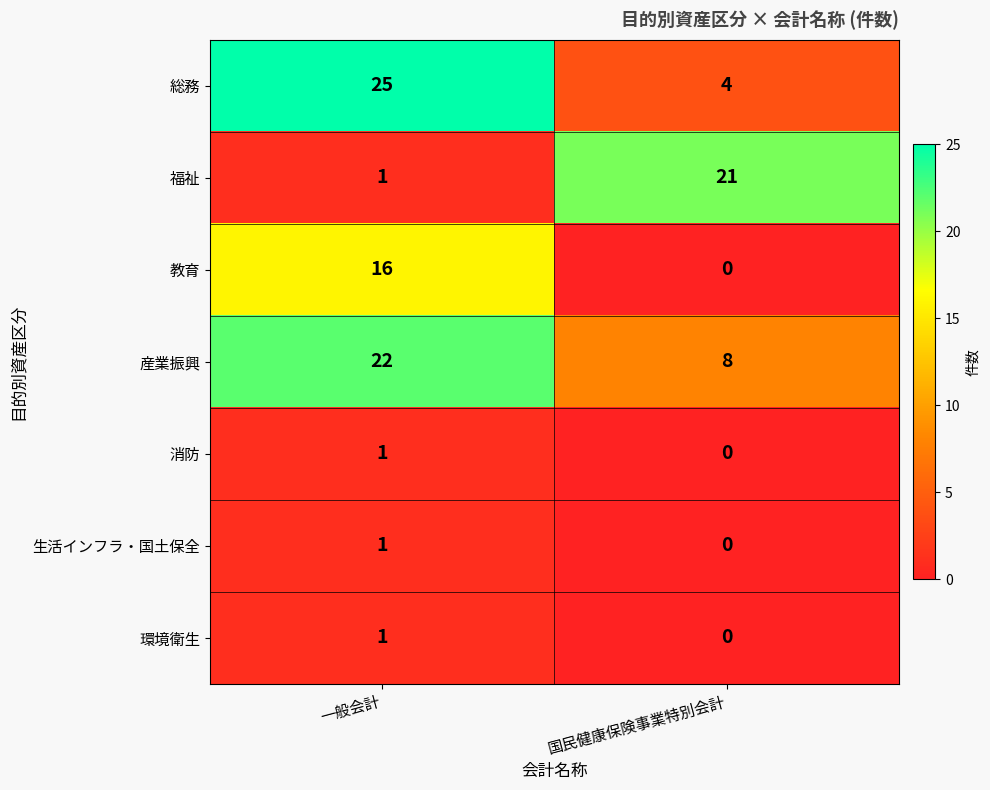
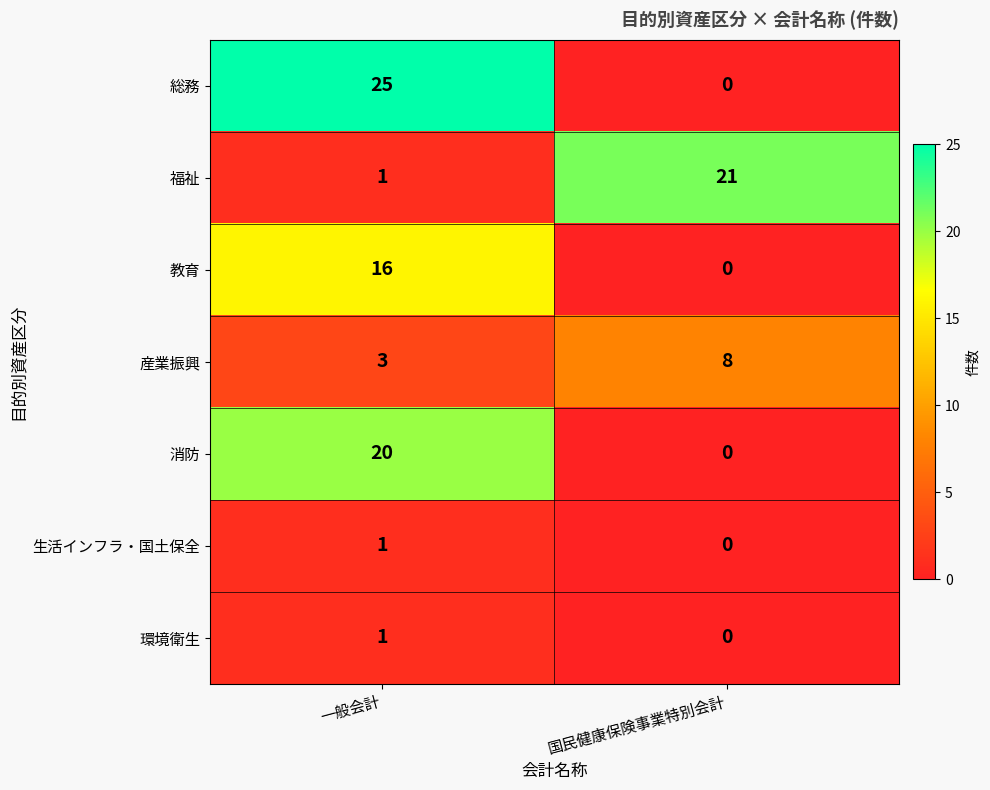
総務, 国民健康保険事業特別会計: 4 -> 0
産業振興, 一般会計: 22 -> 3
消防, 一般会計: 1 -> 20
